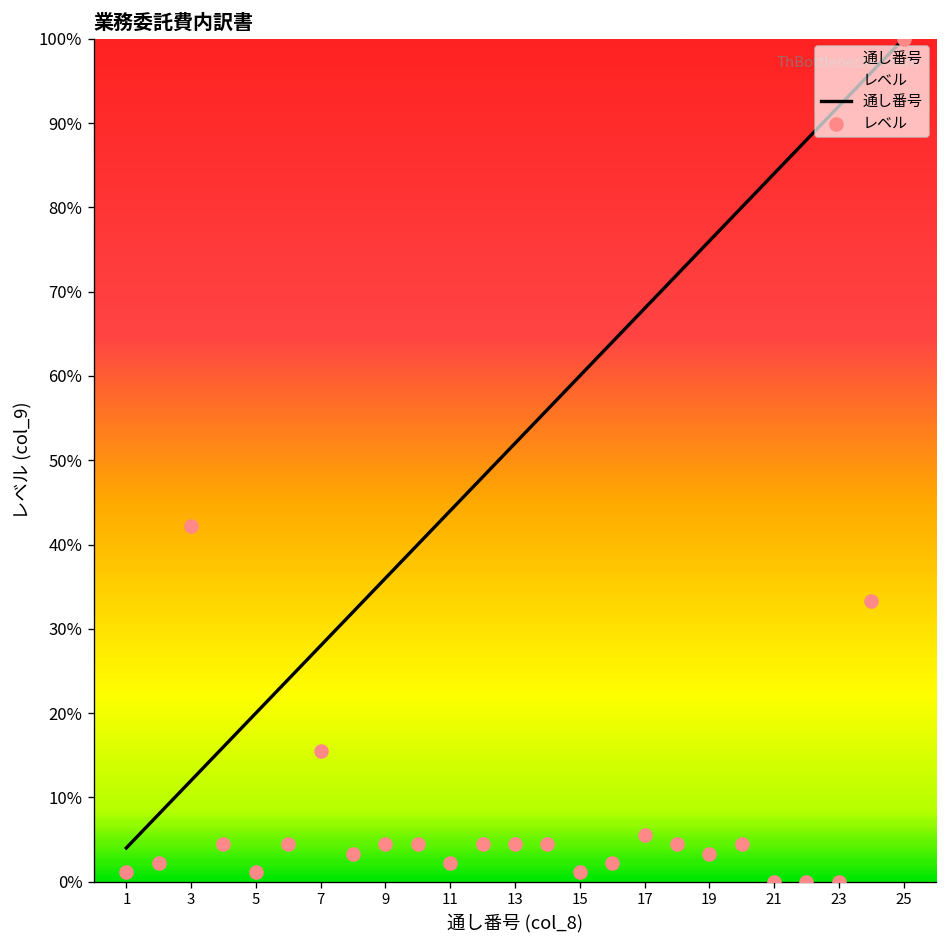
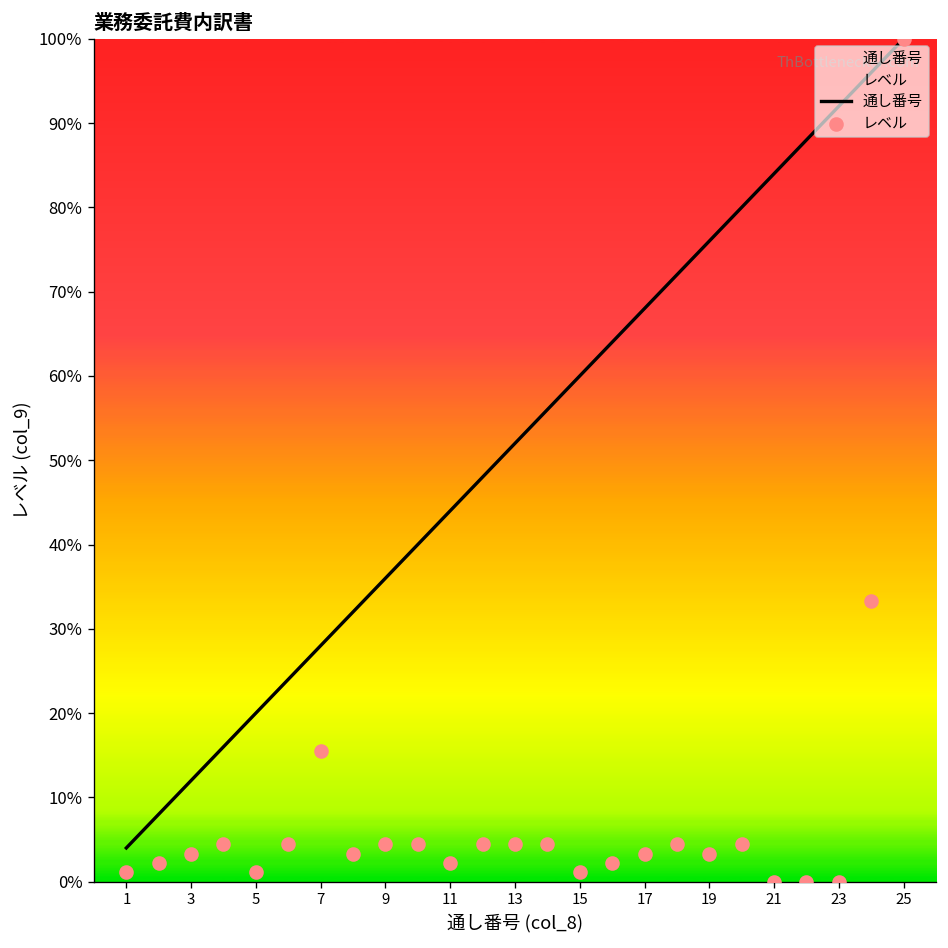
レベル, 3: 42% -> 3%
レベル, 17: 6% -> 3%
